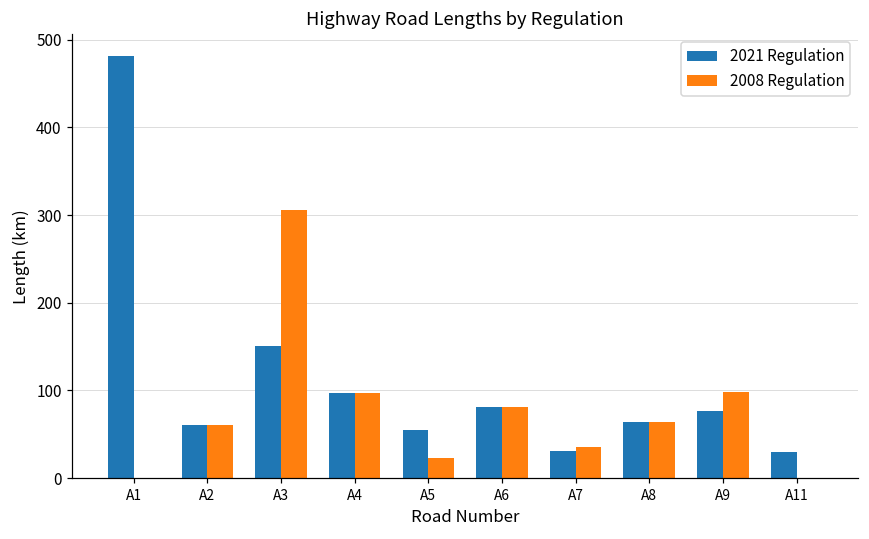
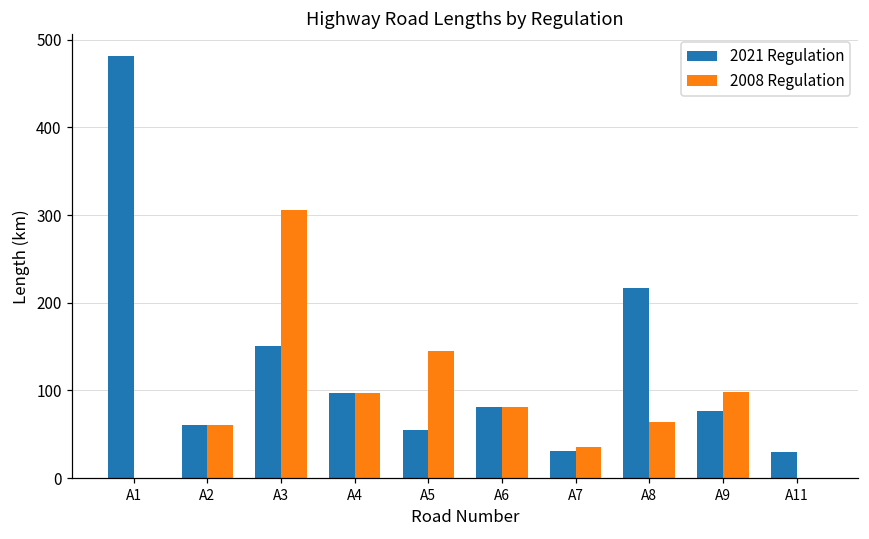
2008 Regulation, A5: 20 -> 150
2021 Regulation, A8: 60 -> 220
